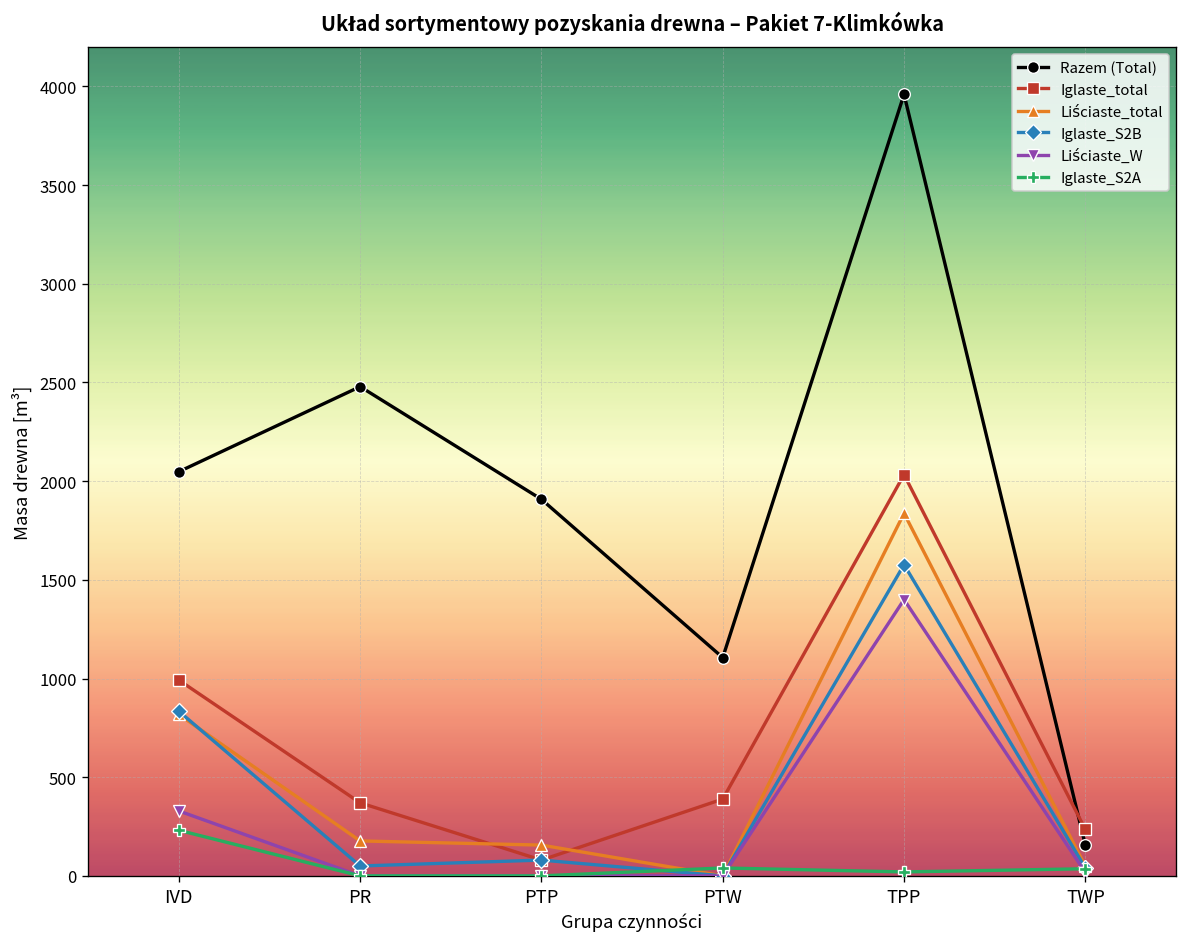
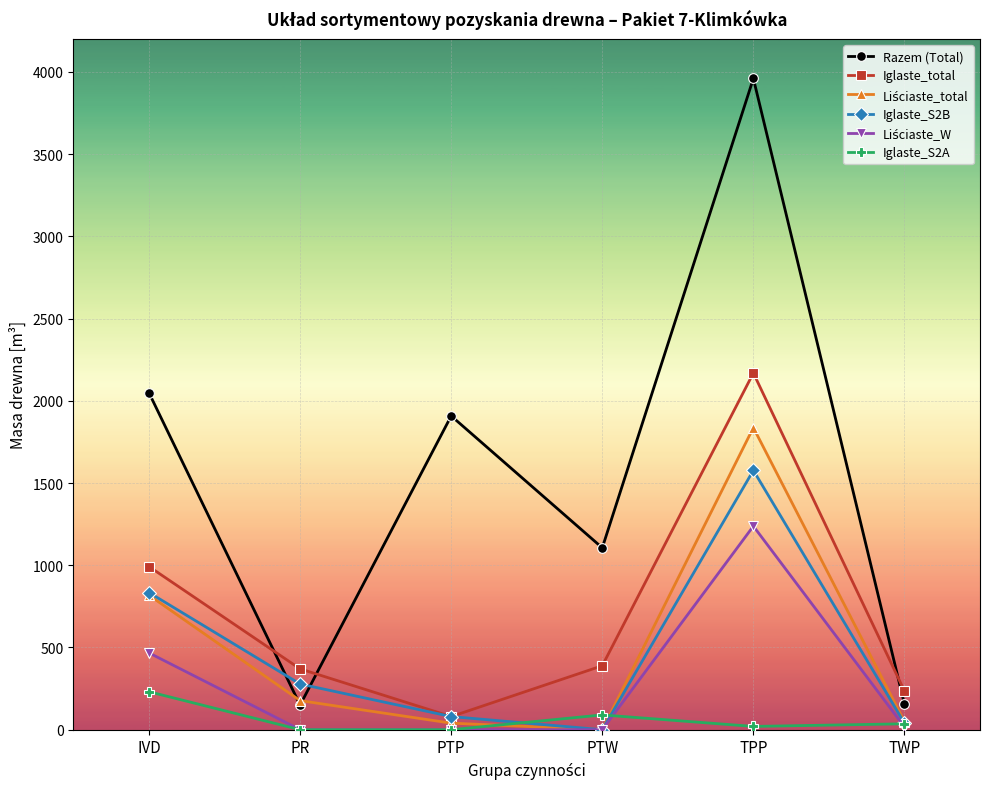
Liściaste_W, IVD: 330 -> 470
Razem (Total), PR: 2480 -> 150
Iglaste_S2B, PR: 50 -> 280
Liściaste_total, PTP: 160 -> 40
Iglaste_S2A, PTW: 40 -> 90
Iglaste_total, TPP: 2030 -> 2170
Liściaste_W, TPP: 1400 -> 1240
